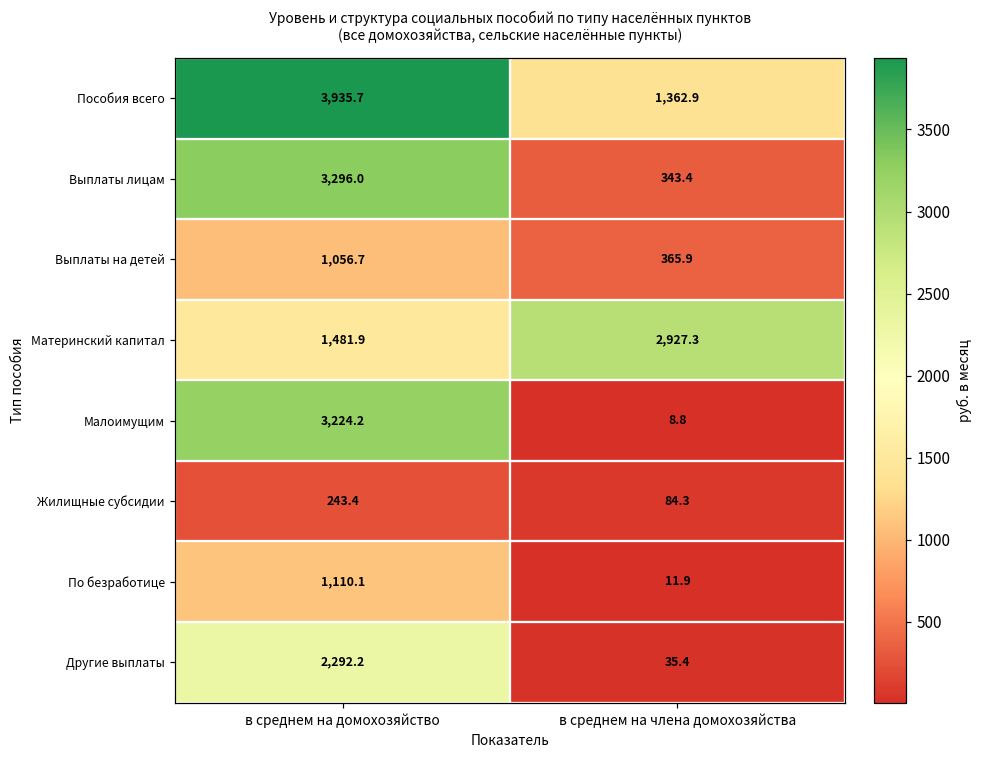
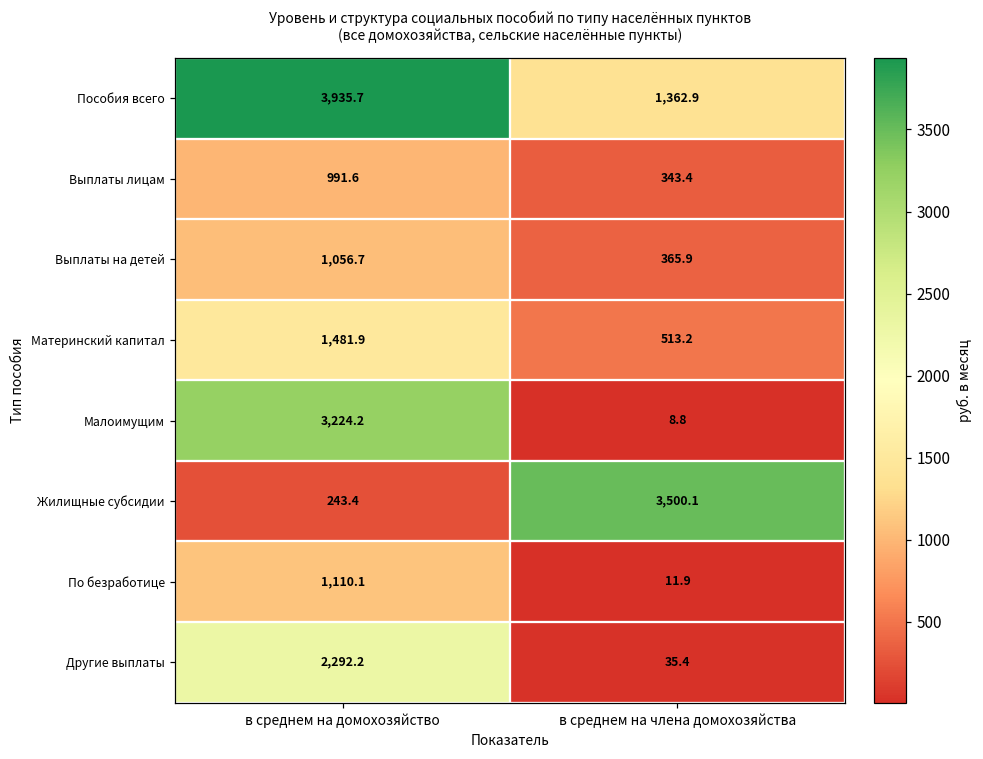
Выплаты лицам, в среднем на домохозяйство: 3,296.0 -> 991.6
Материнский капитал, в среднем на члена домохозяйства: 2,927.3 -> 513.2
Жилищные субсидии, в среднем на члена домохозяйства: 84.3 -> 3,500.1
